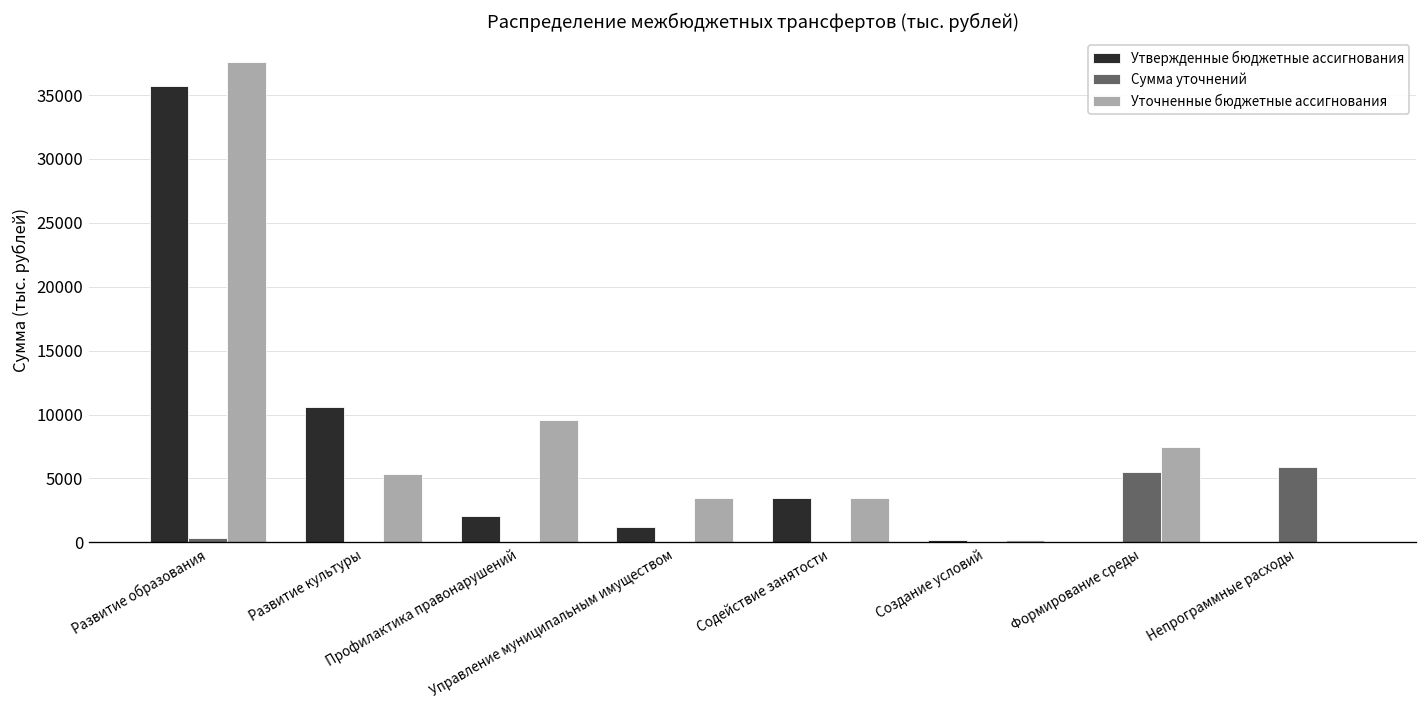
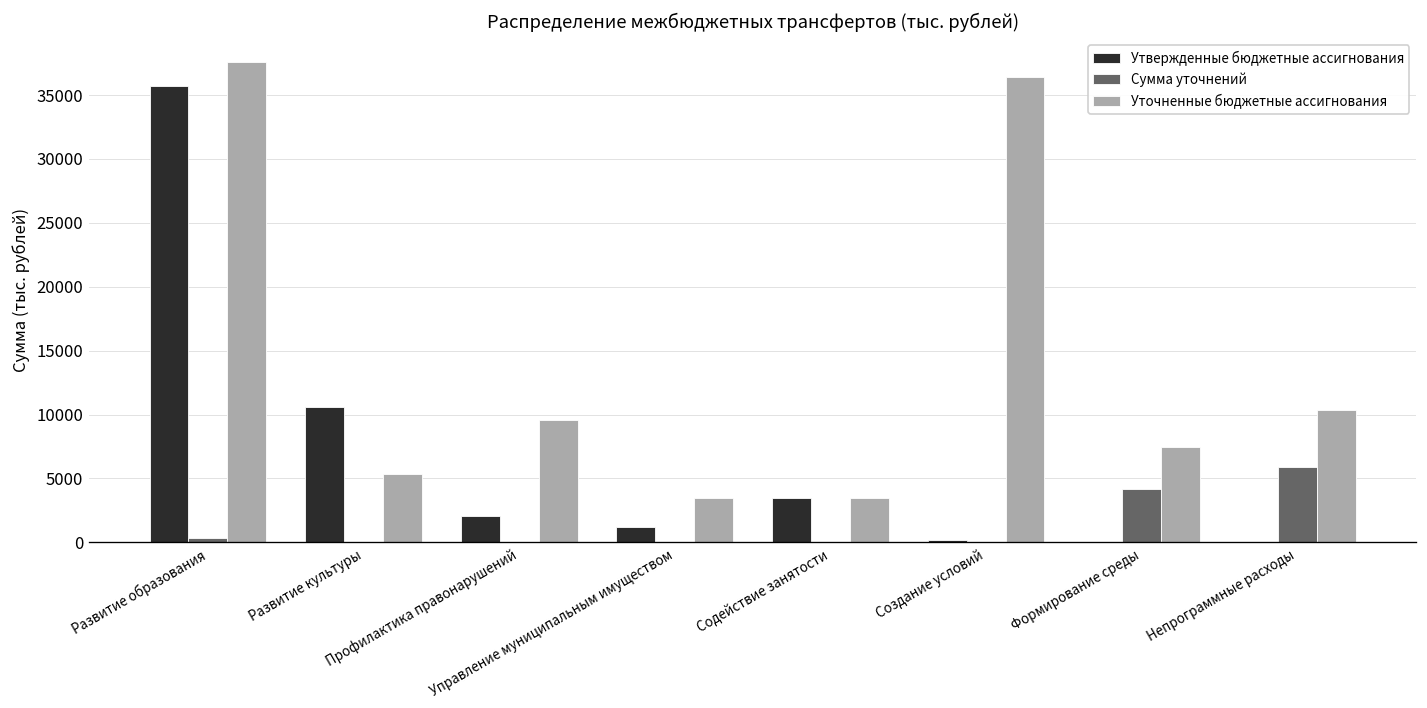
Уточненные бюджетные ассигнования, Создание условий: 200 -> 36400
Сумма уточнений, Формирование среды: 5500 -> 4200
Уточненные бюджетные ассигнования, Непрограммные расходы: 100 -> 10400
